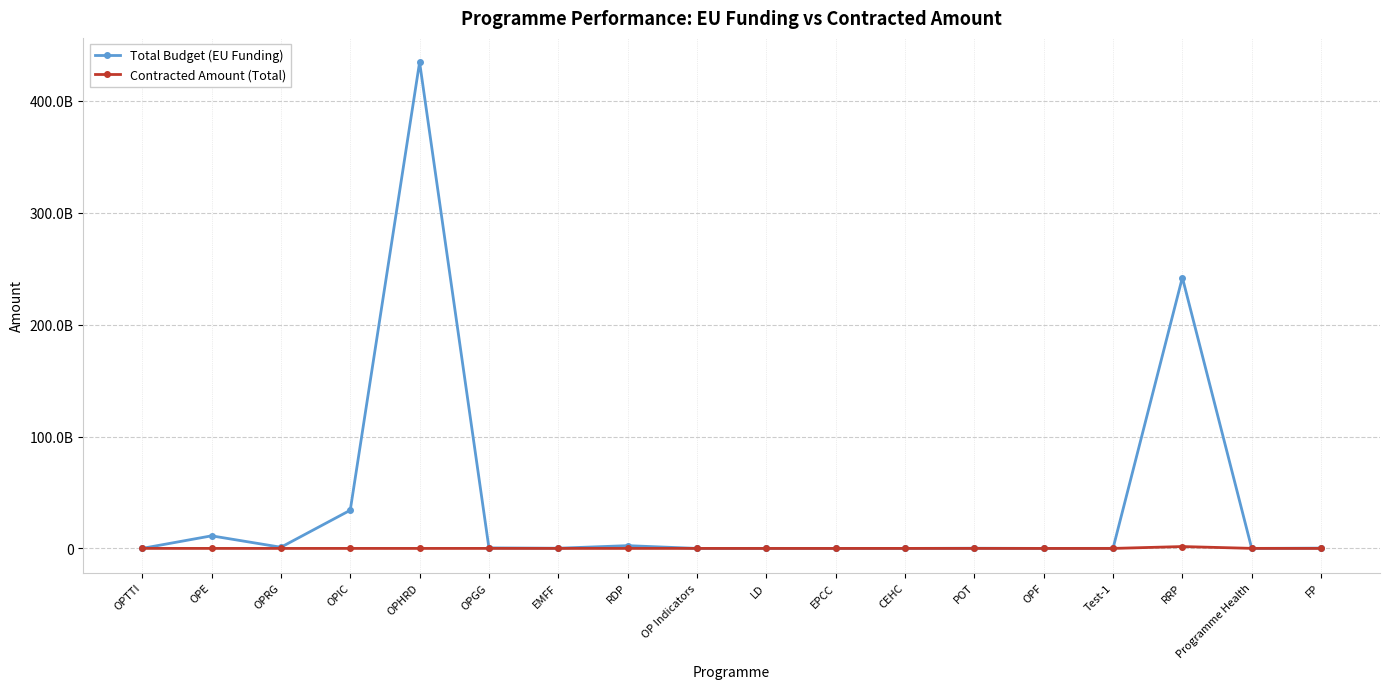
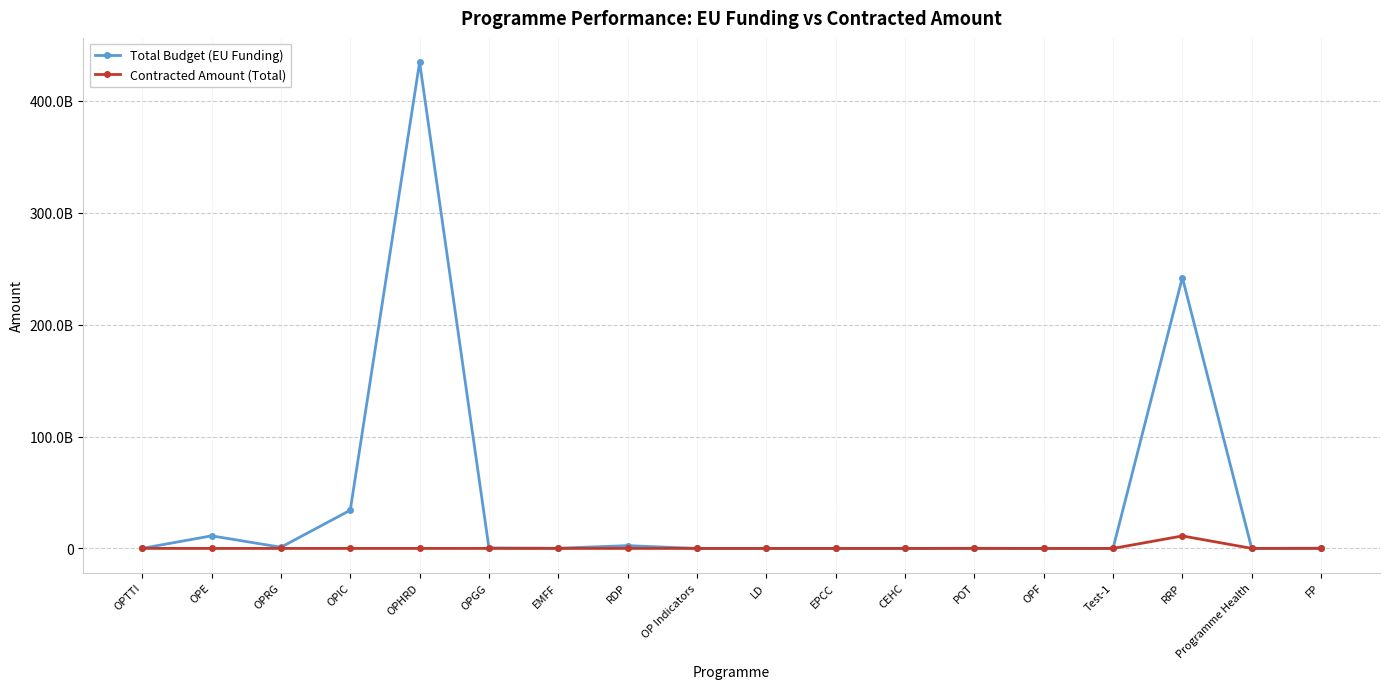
Contracted Amount (Total), RRP: 2000000000 -> 11000000000
